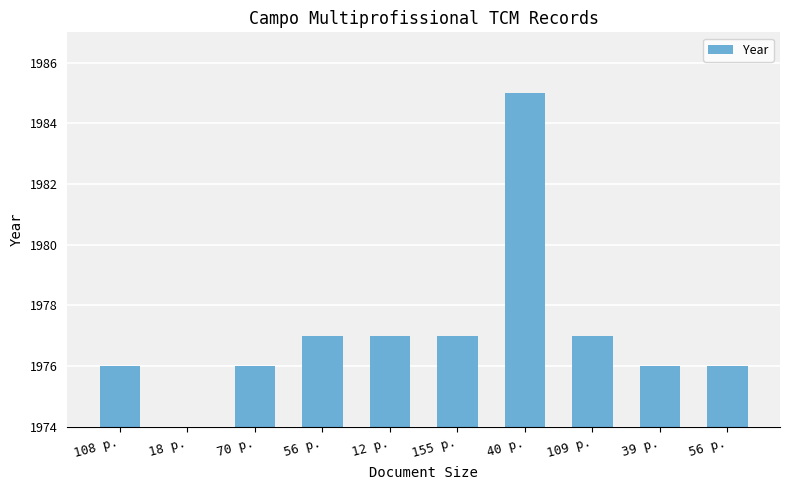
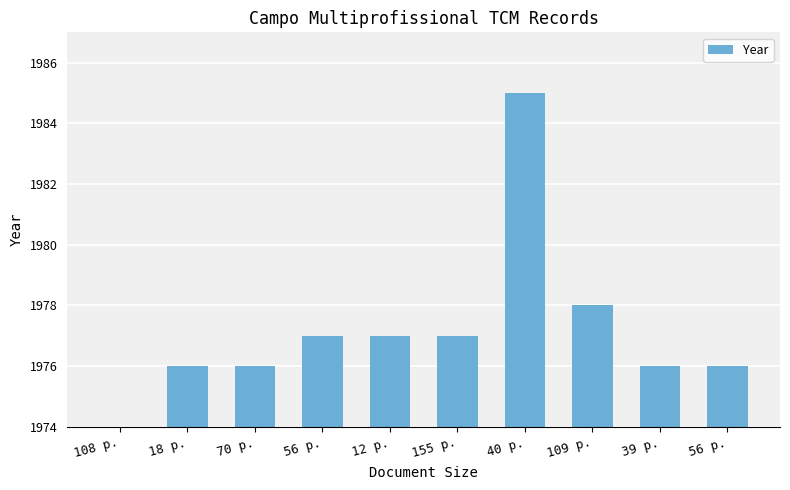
108 p.: 1976 -> 1974
18 p.: 1974 -> 1976
109 p.: 1977 -> 1978
